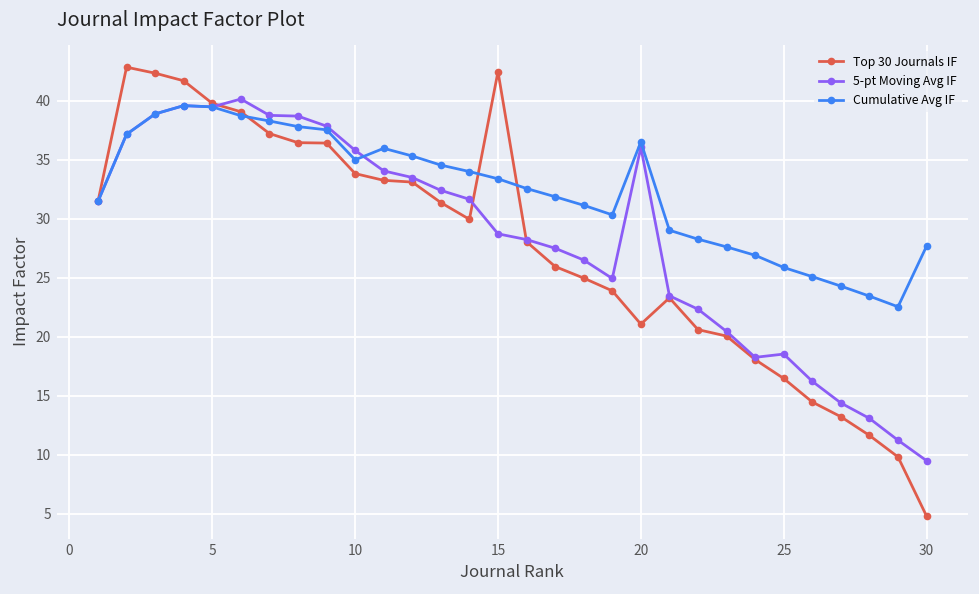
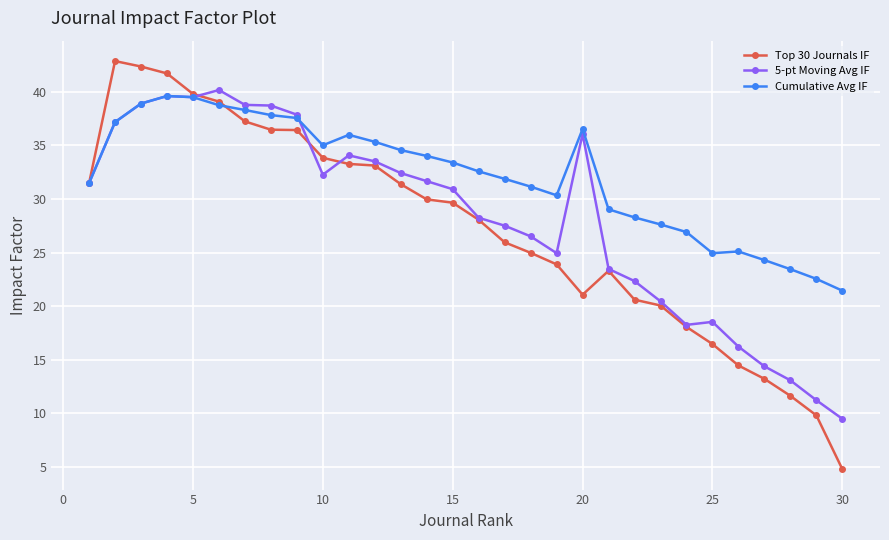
5-pt Moving Avg IF, 10: 35.8 -> 32.3
Top 30 Journals IF, 15: 42.5 -> 29.6
5-pt Moving Avg IF, 15: 28.7 -> 30.9
Cumulative Avg IF, 25: 25.9 -> 24.9
Cumulative Avg IF, 30: 27.7 -> 21.4
